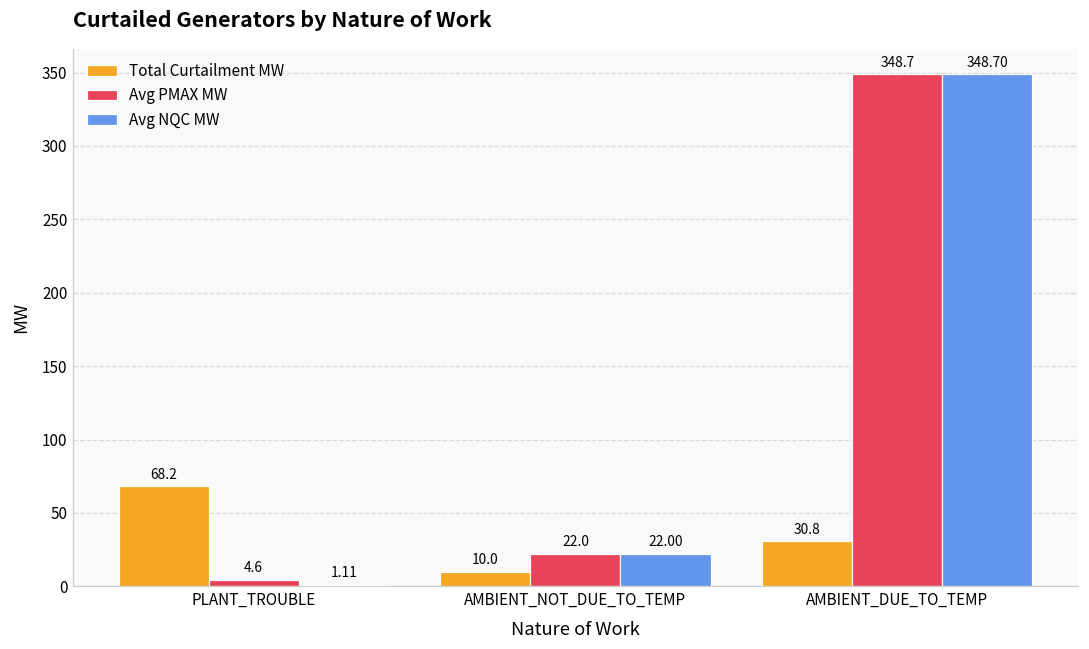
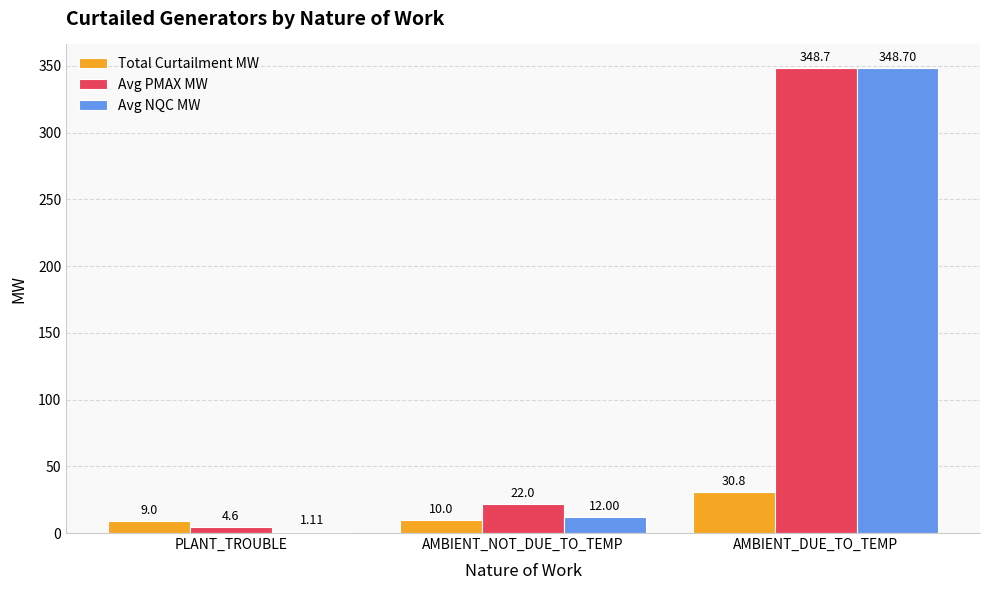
Total Curtailment MW, PLANT_TROUBLE: 68.2 -> 9.0
Avg NQC MW, AMBIENT_NOT_DUE_TO_TEMP: 22.00 -> 12.00
